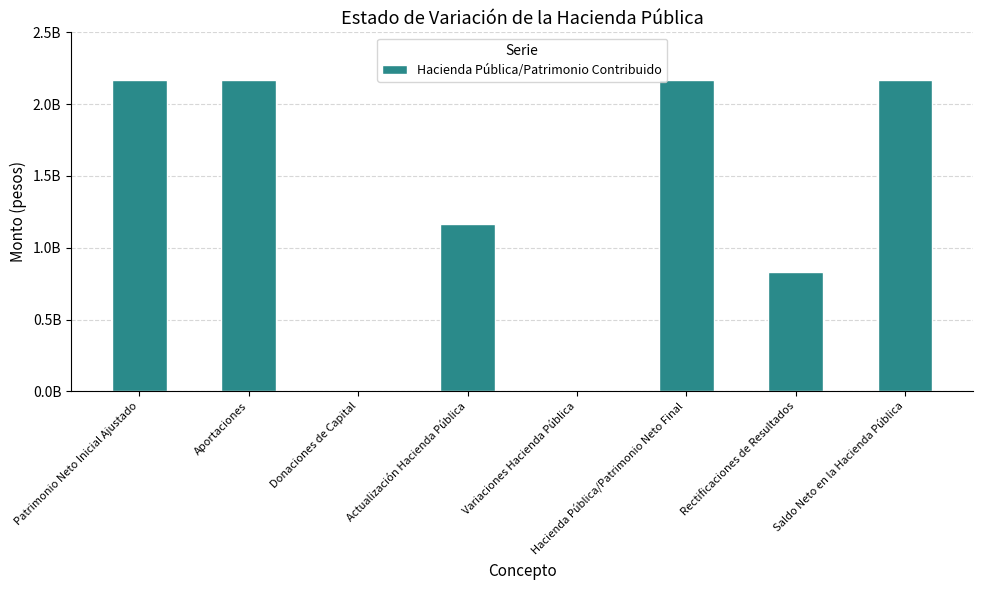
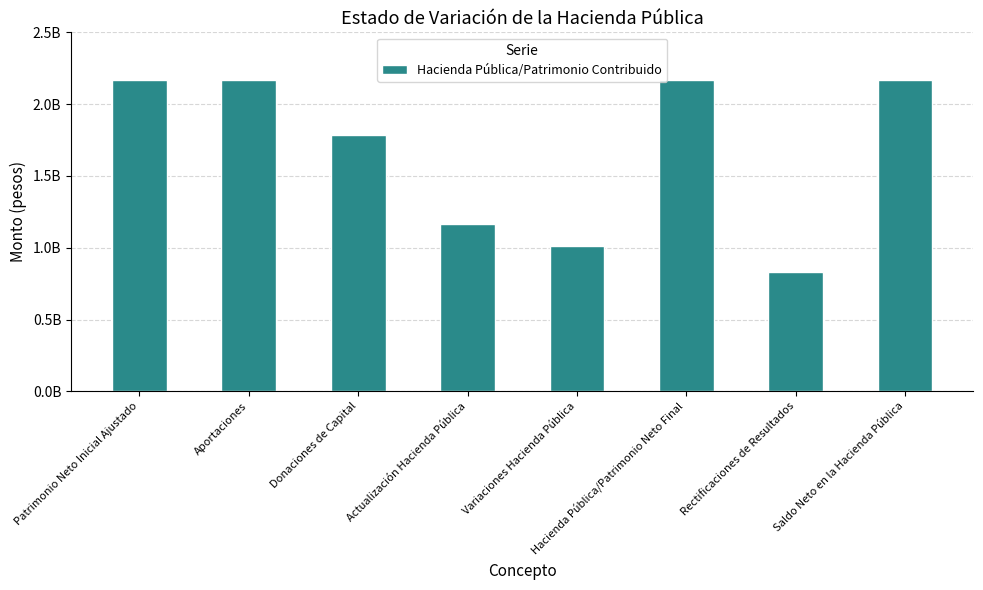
Donaciones de Capital: 0 -> 1790000000
Variaciones Hacienda Pública: 0 -> 1010000000
